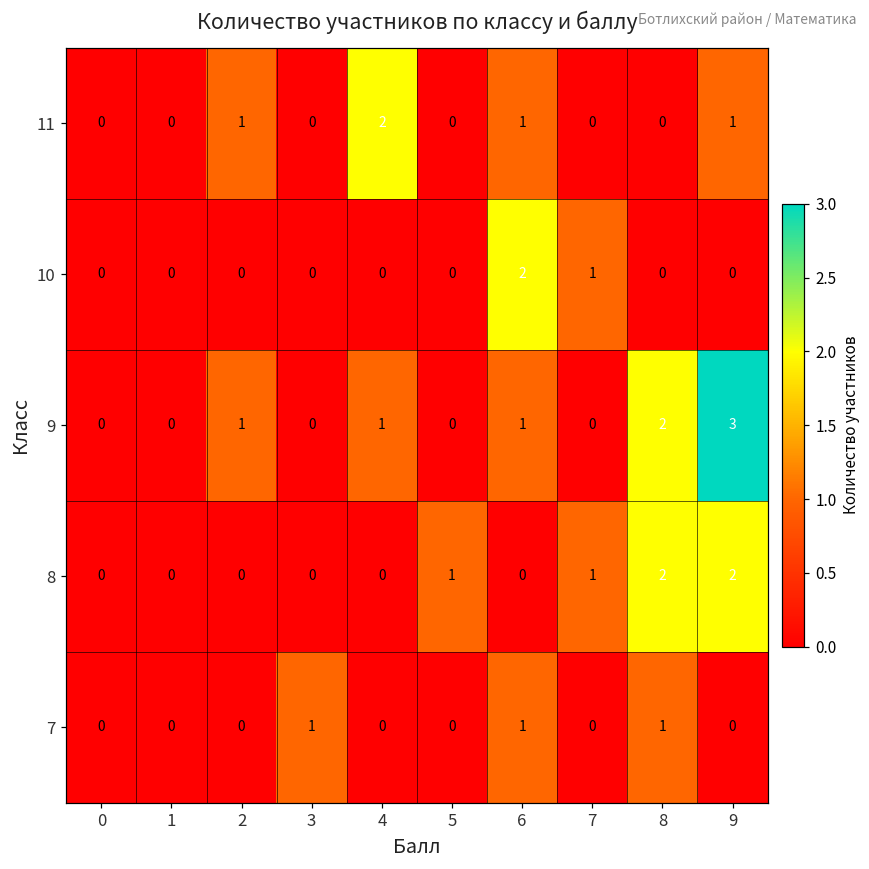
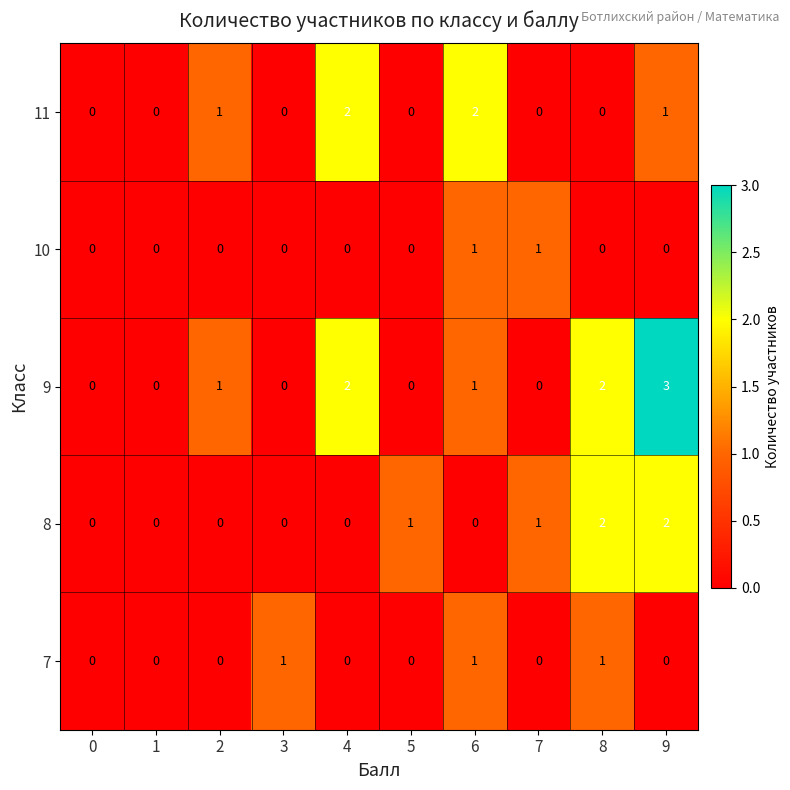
11, 6: 1 -> 2
10, 6: 2 -> 1
9, 4: 1 -> 2
